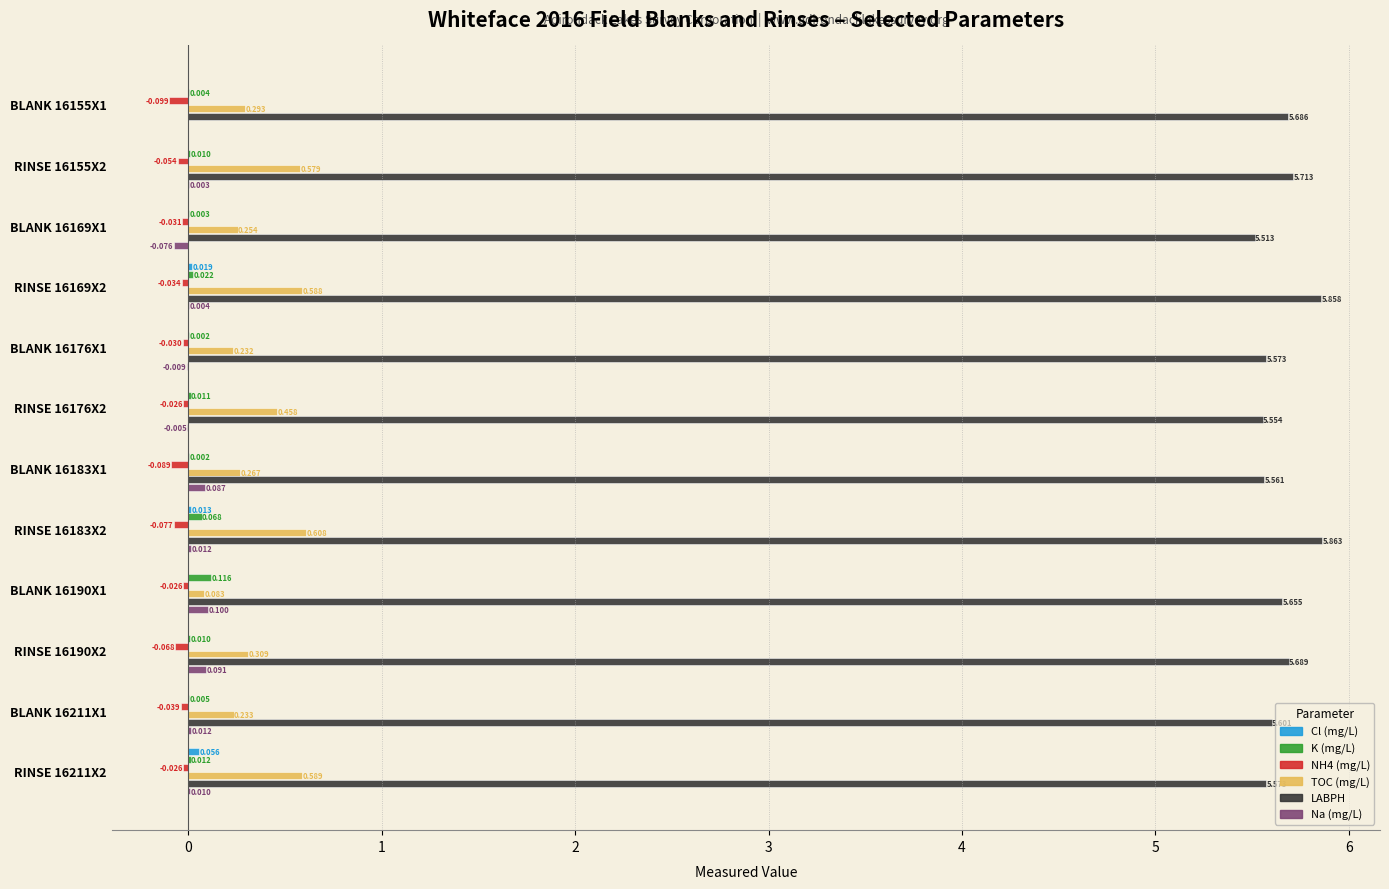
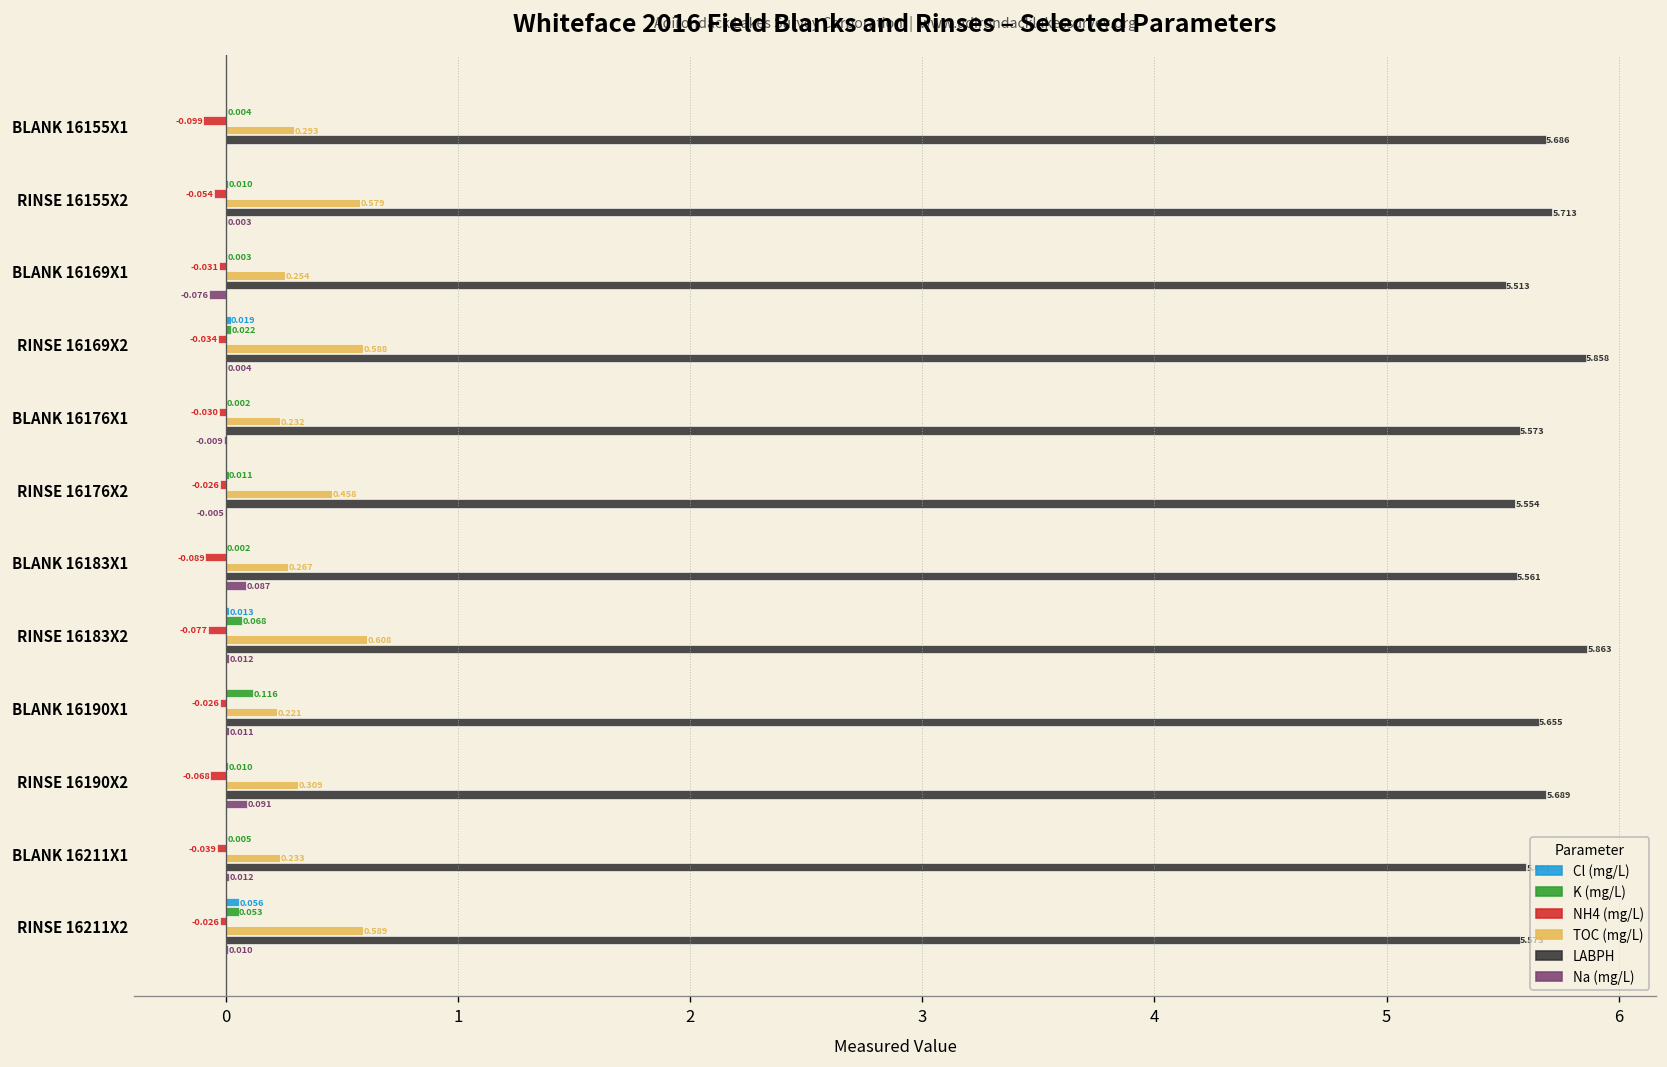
TOC (mg/L), BLANK 16190X1: 0.083 -> 0.221
Na (mg/L), BLANK 16190X1: 0.100 -> 0.011
K (mg/L), RINSE 16211X2: 0.012 -> 0.053
